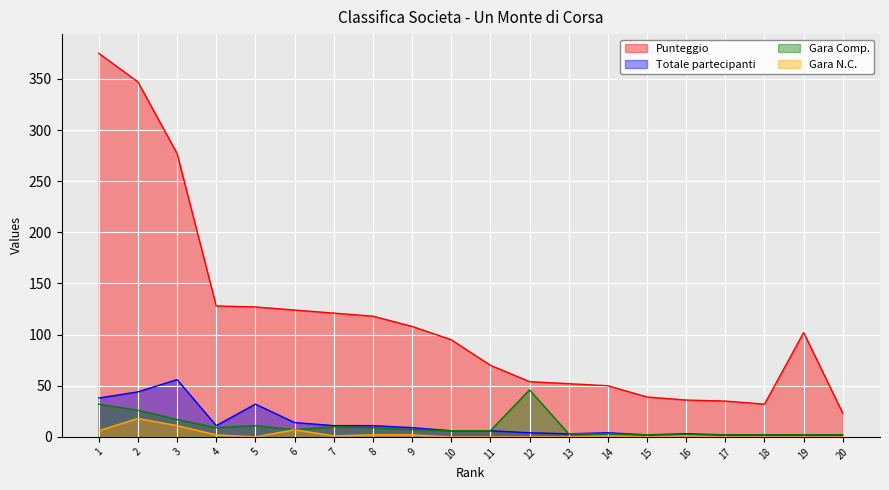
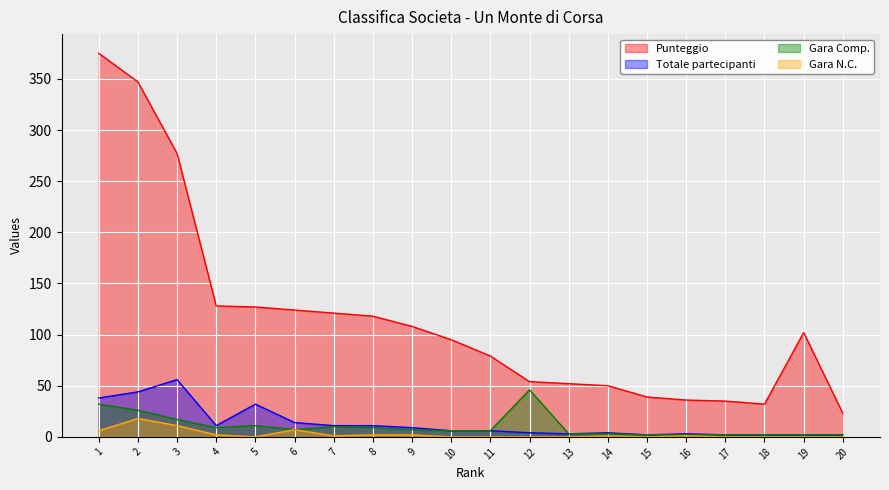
Punteggio, 11: 70 -> 79
